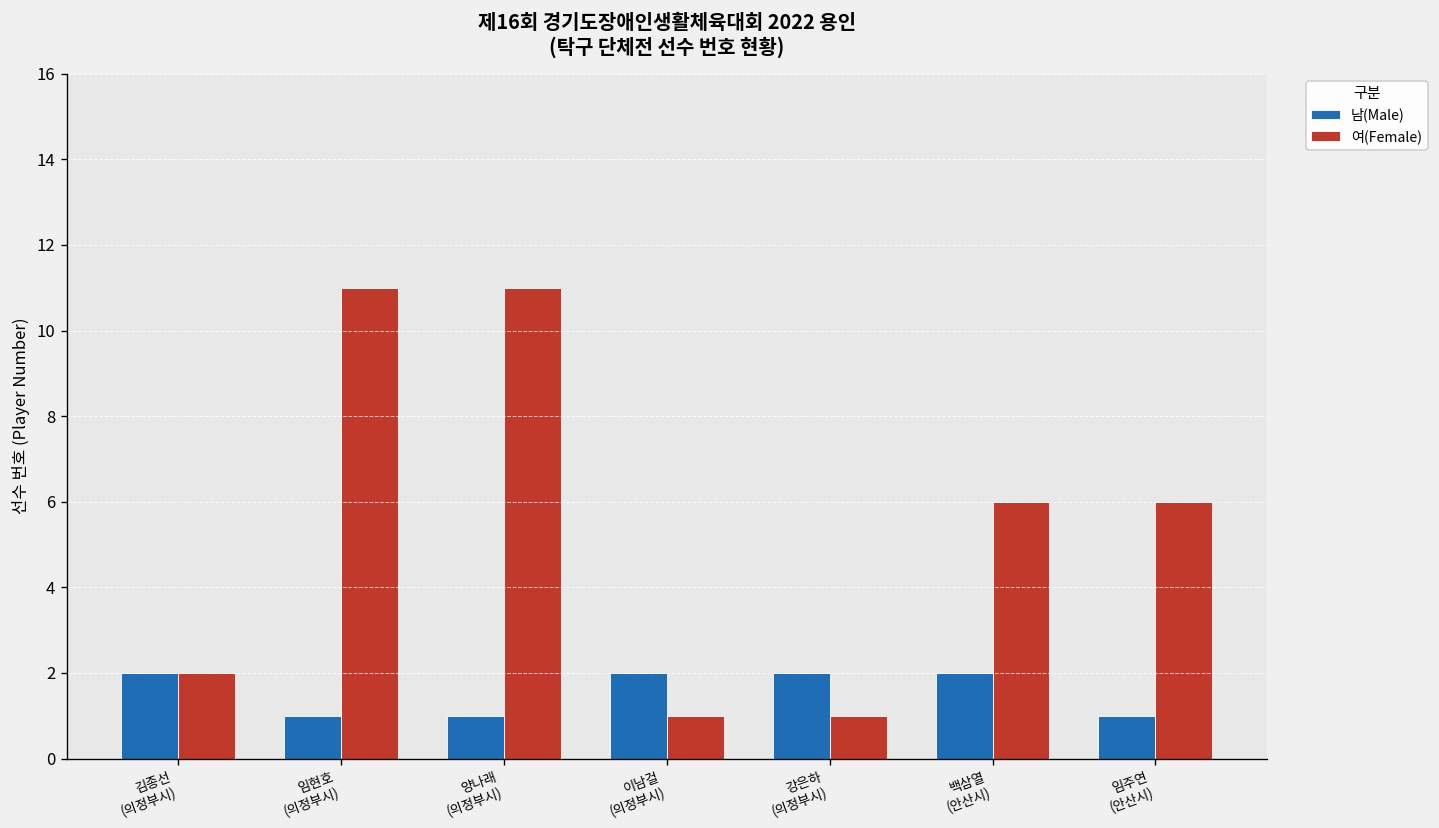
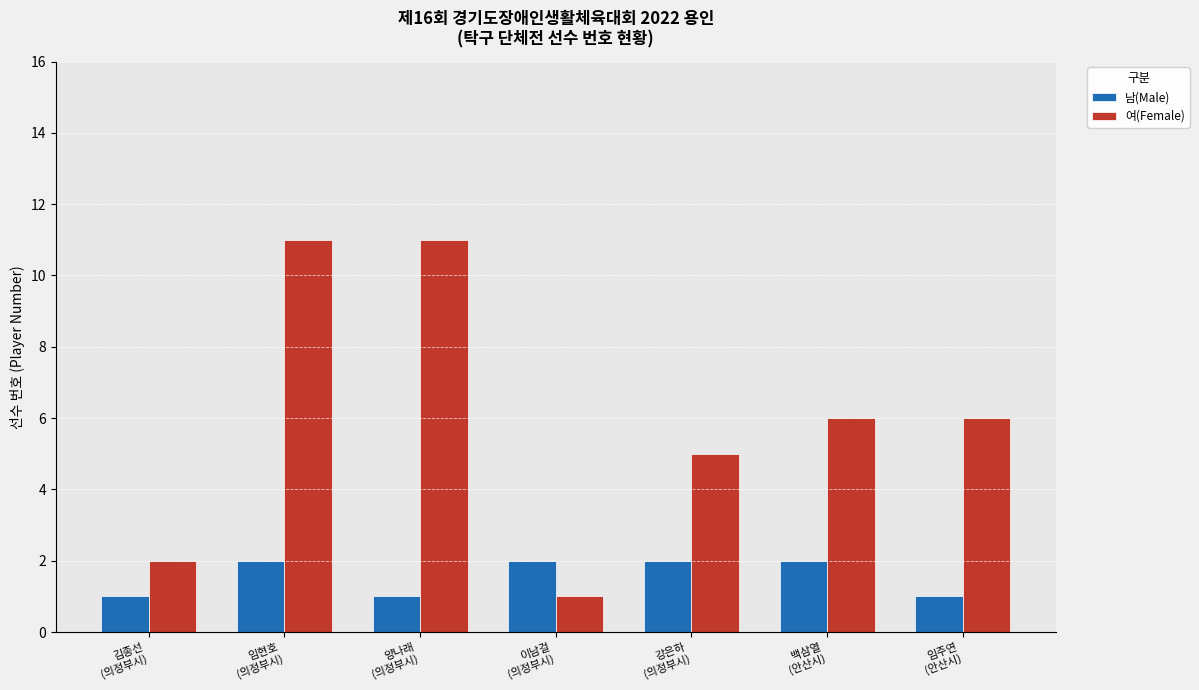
남(Male), 김종선 (의정부시): 2 -> 1
남(Male), 임현호 (의정부시): 1 -> 2
여(Female), 강은하 (의정부시): 1 -> 5
